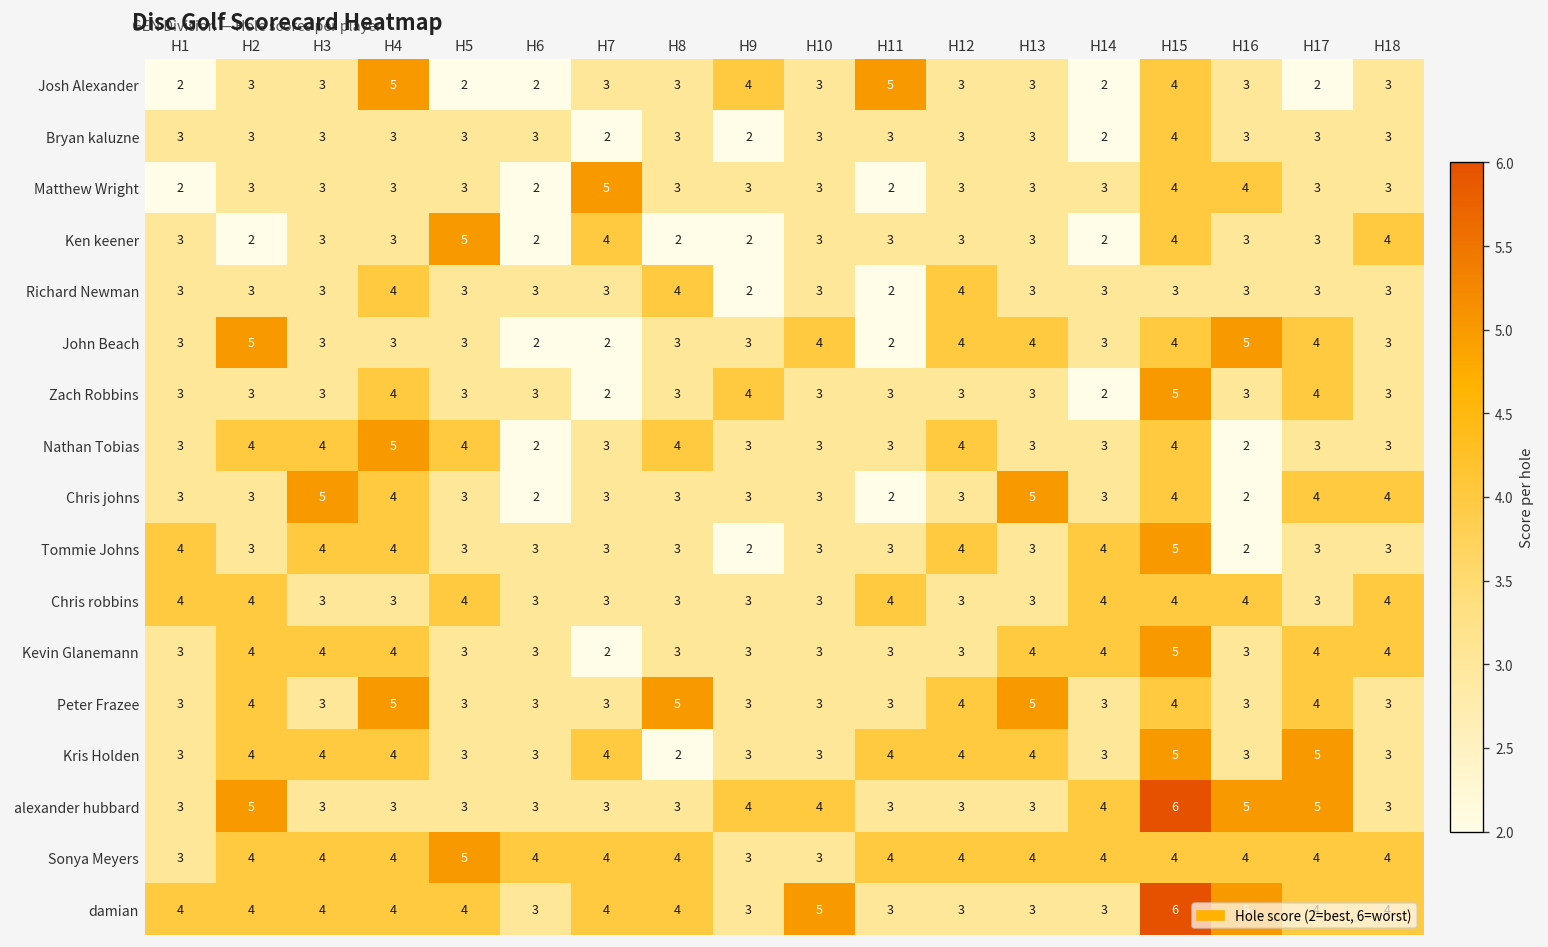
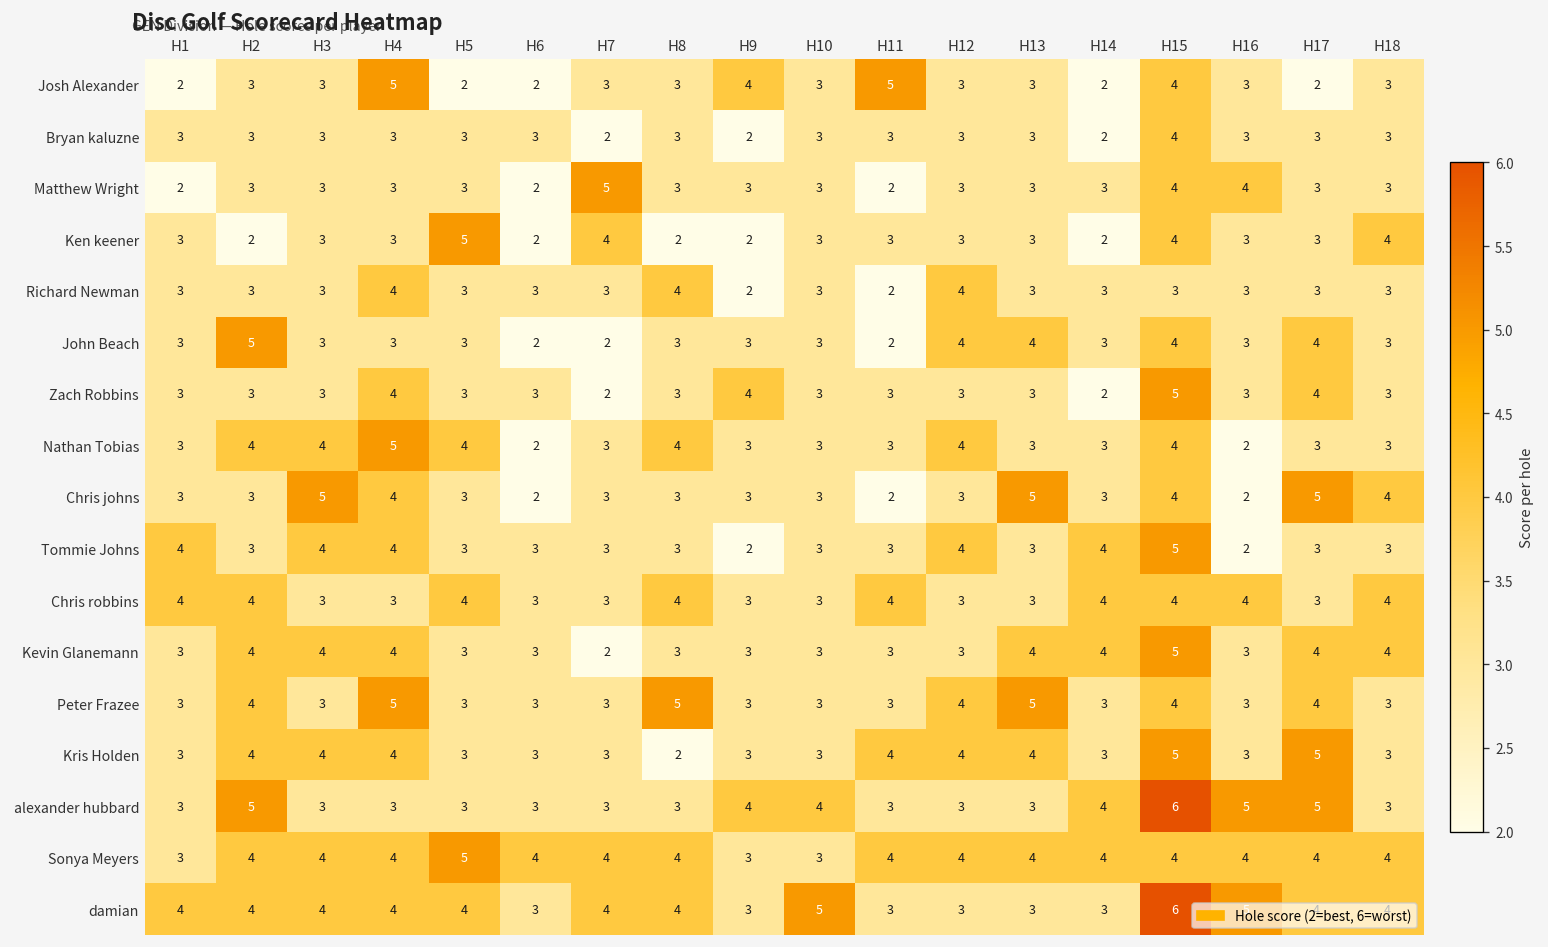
John Beach, H10: 4 -> 3
John Beach, H16: 5 -> 3
Chris johns, H17: 4 -> 5
Chris robbins, H8: 3 -> 4
Kris Holden, H7: 4 -> 3
